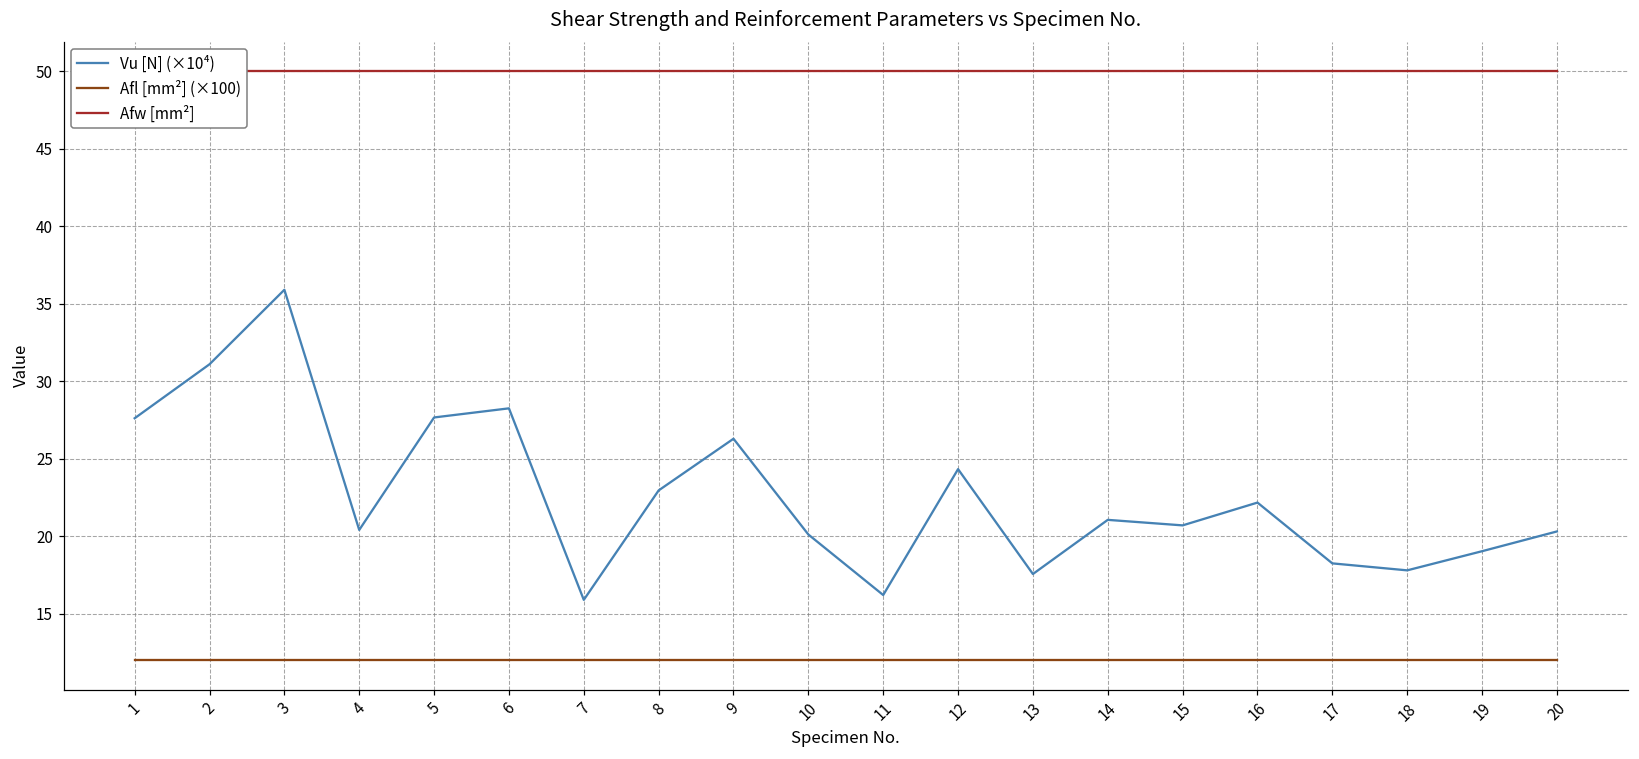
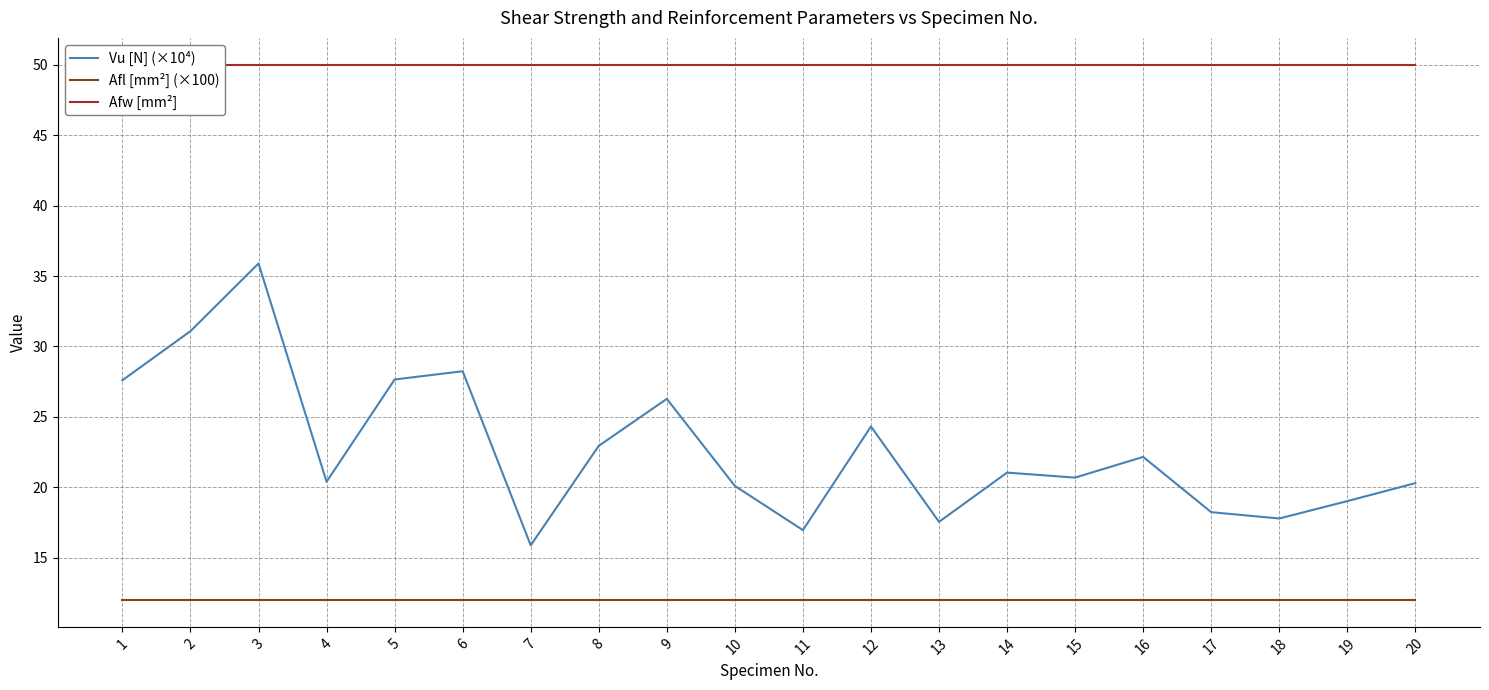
Vu [N] (×10⁴), 11: 16.2 -> 17.0
